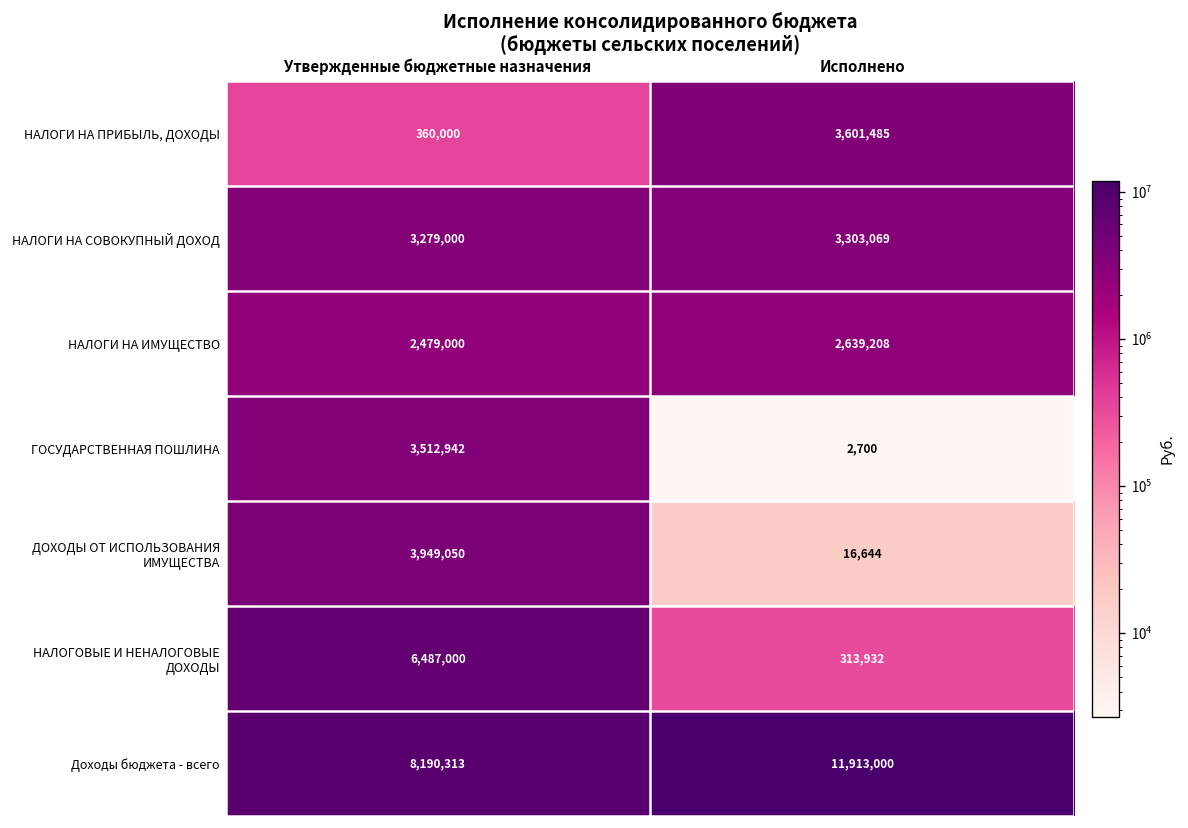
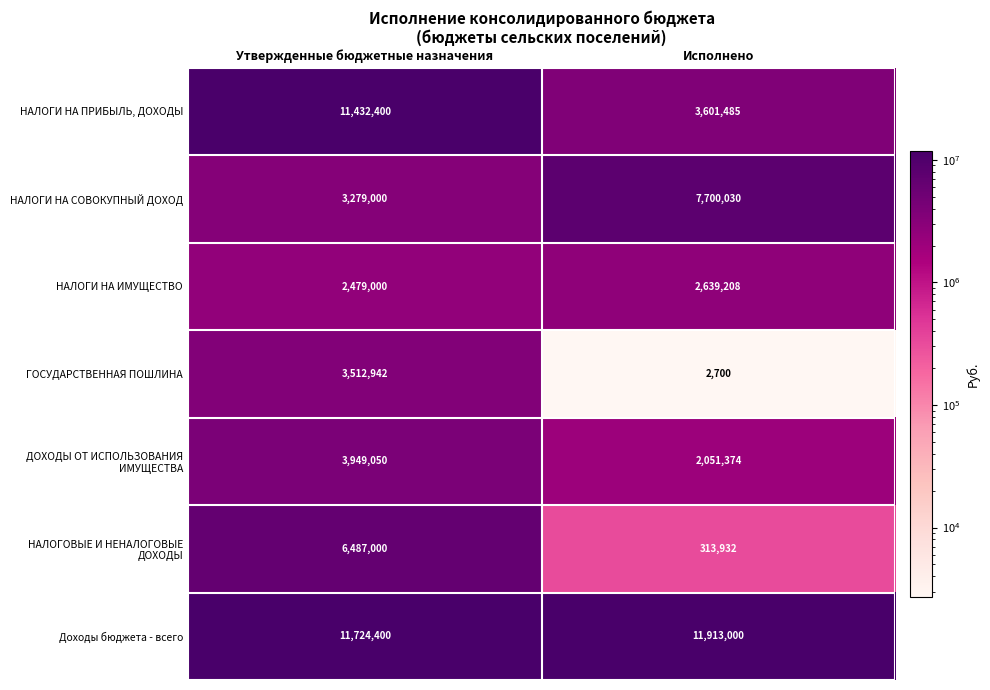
НАЛОГИ НА ПРИБЫЛЬ, ДОХОДЫ, Утвержденные бюджетные назначения: 360,000 -> 11,432,400
НАЛОГИ НА СОВОКУПНЫЙ ДОХОД, Исполнено: 3,303,069 -> 7,700,030
ДОХОДЫ ОТ ИСПОЛЬЗОВАНИЯ ИМУЩЕСТВА, Исполнено: 16,644 -> 2,051,374
Доходы бюджета - всего, Утвержденные бюджетные назначения: 8,190,313 -> 11,724,400
